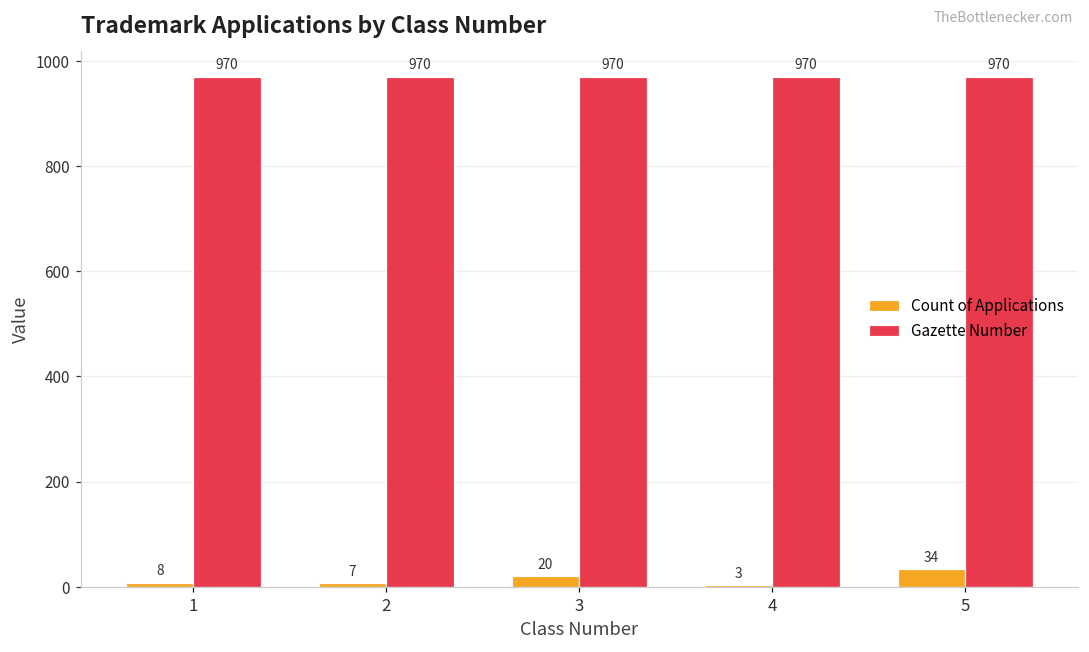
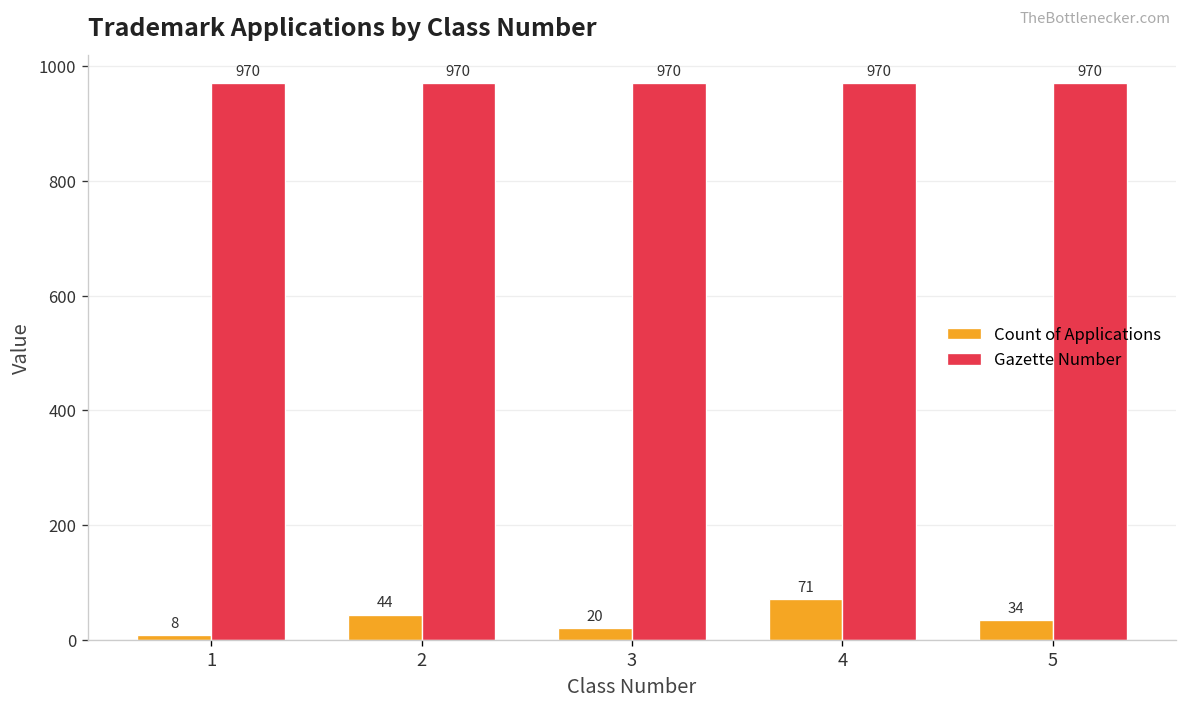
Count of Applications, 2: 7 -> 44
Count of Applications, 4: 3 -> 71
